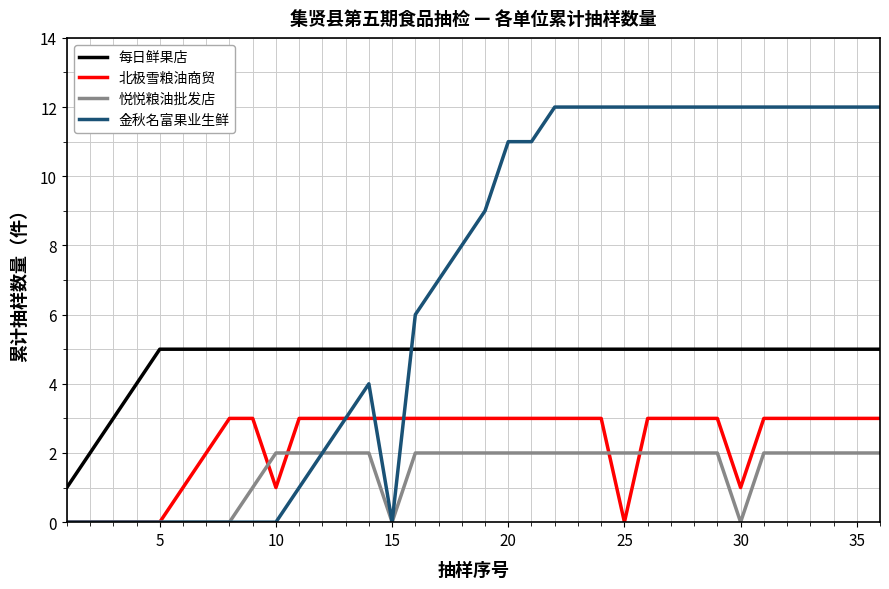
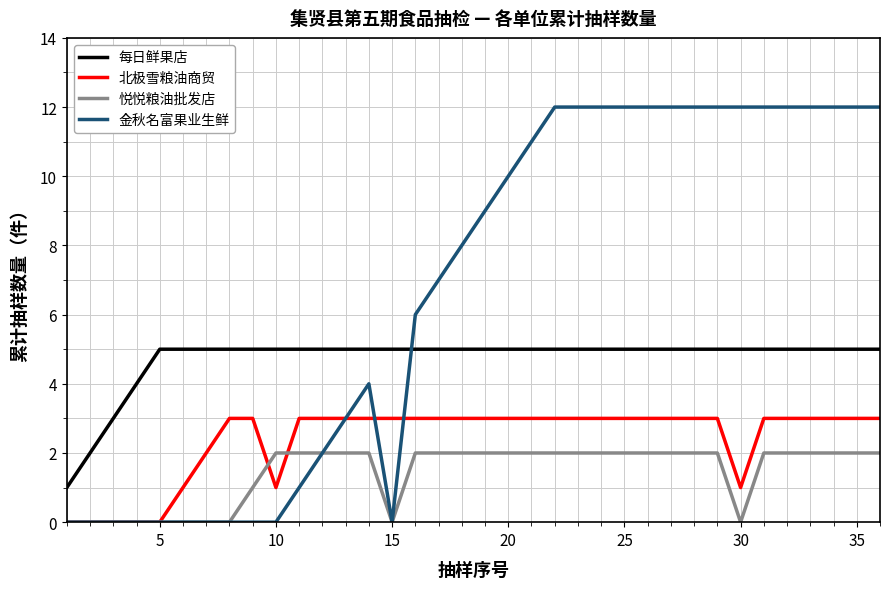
金秋名富果业生鲜, 20: 11 -> 10
北极雪粮油商贸, 25: 0 -> 3
